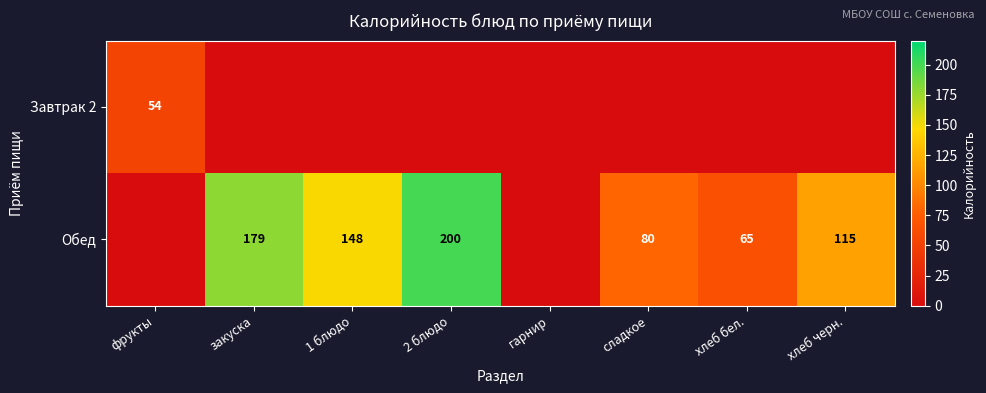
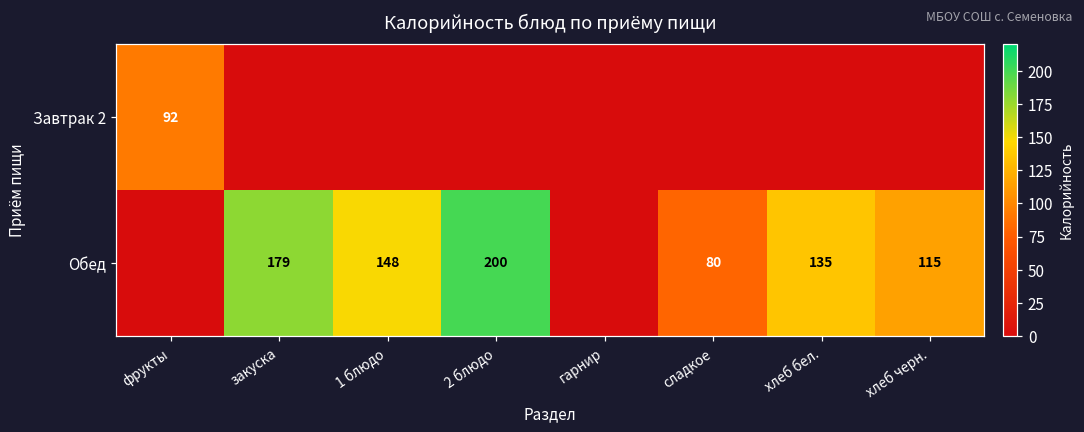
Завтрак 2, фрукты: 54 -> 92
Обед, хлеб бел.: 65 -> 135
